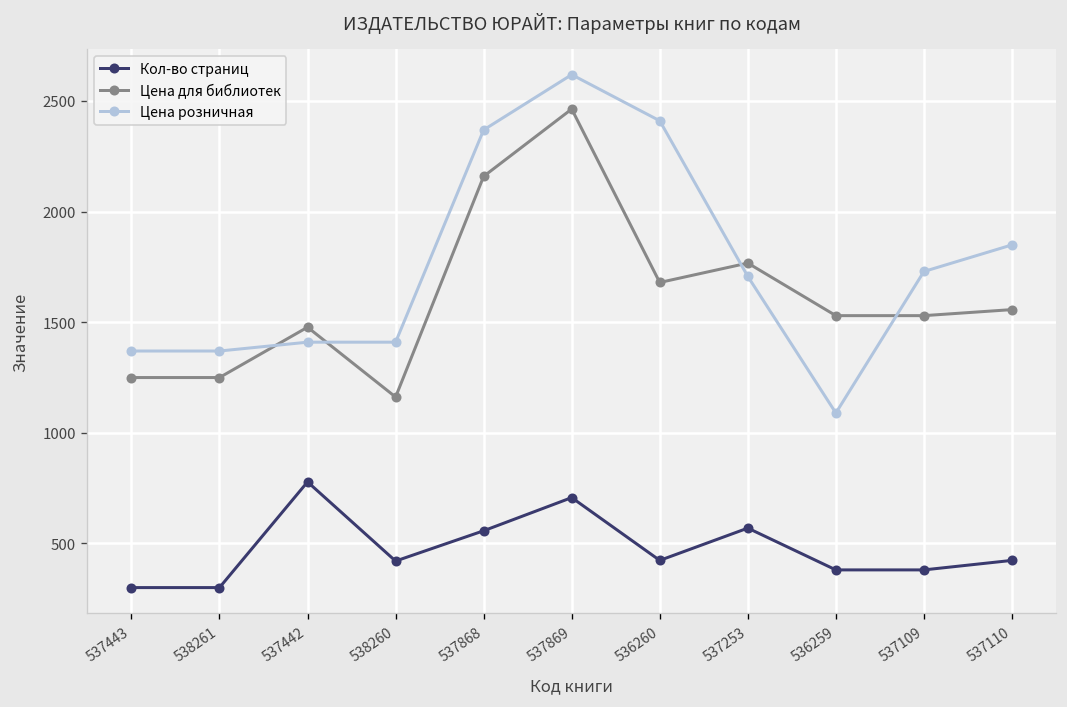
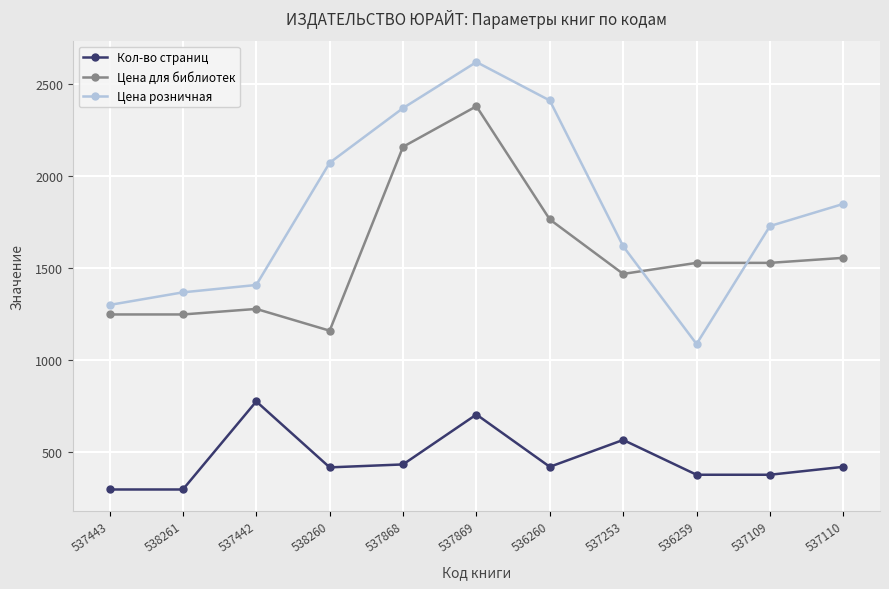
Цена розничная, 537443: 1370 -> 1300
Цена для библиотек, 537442: 1480 -> 1280
Цена розничная, 538260: 1410 -> 2070
Кол-во страниц, 537868: 560 -> 440
Цена для библиотек, 537869: 2460 -> 2380
Цена для библиотек, 536260: 1680 -> 1760
Цена для библиотек, 537253: 1770 -> 1470
Цена розничная, 537253: 1710 -> 1620
